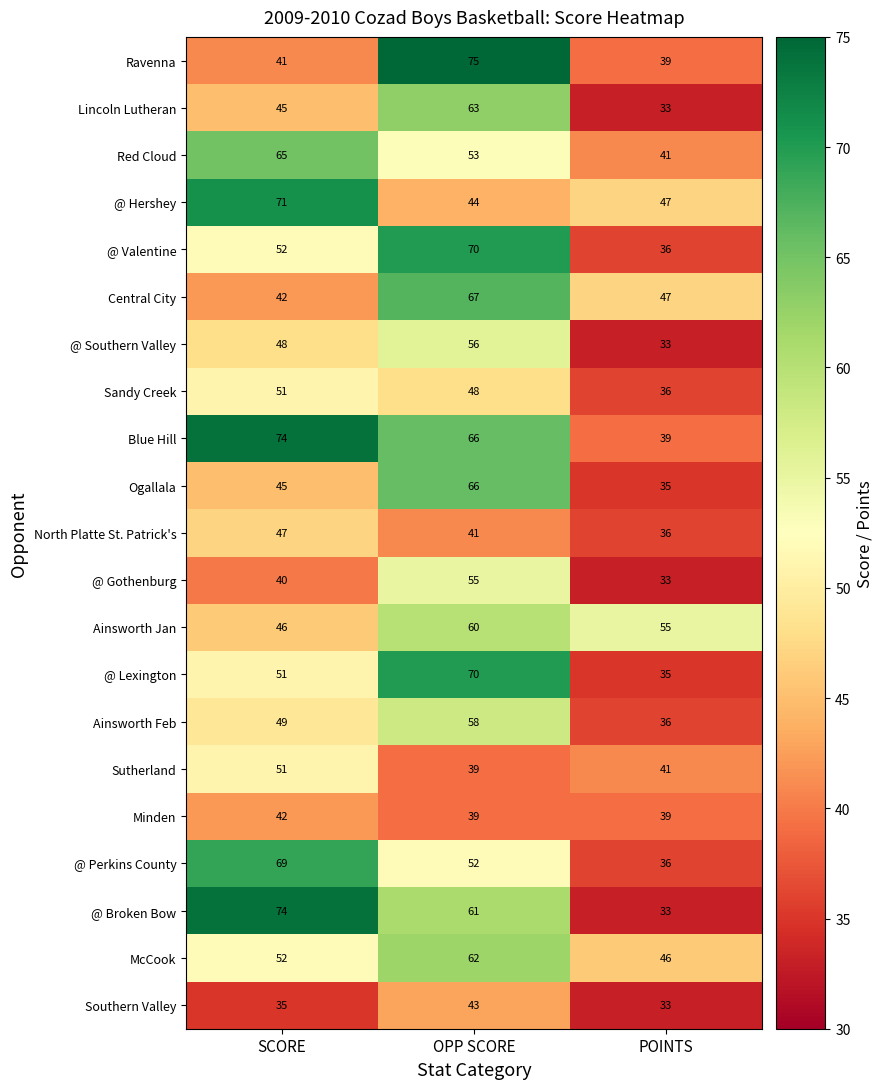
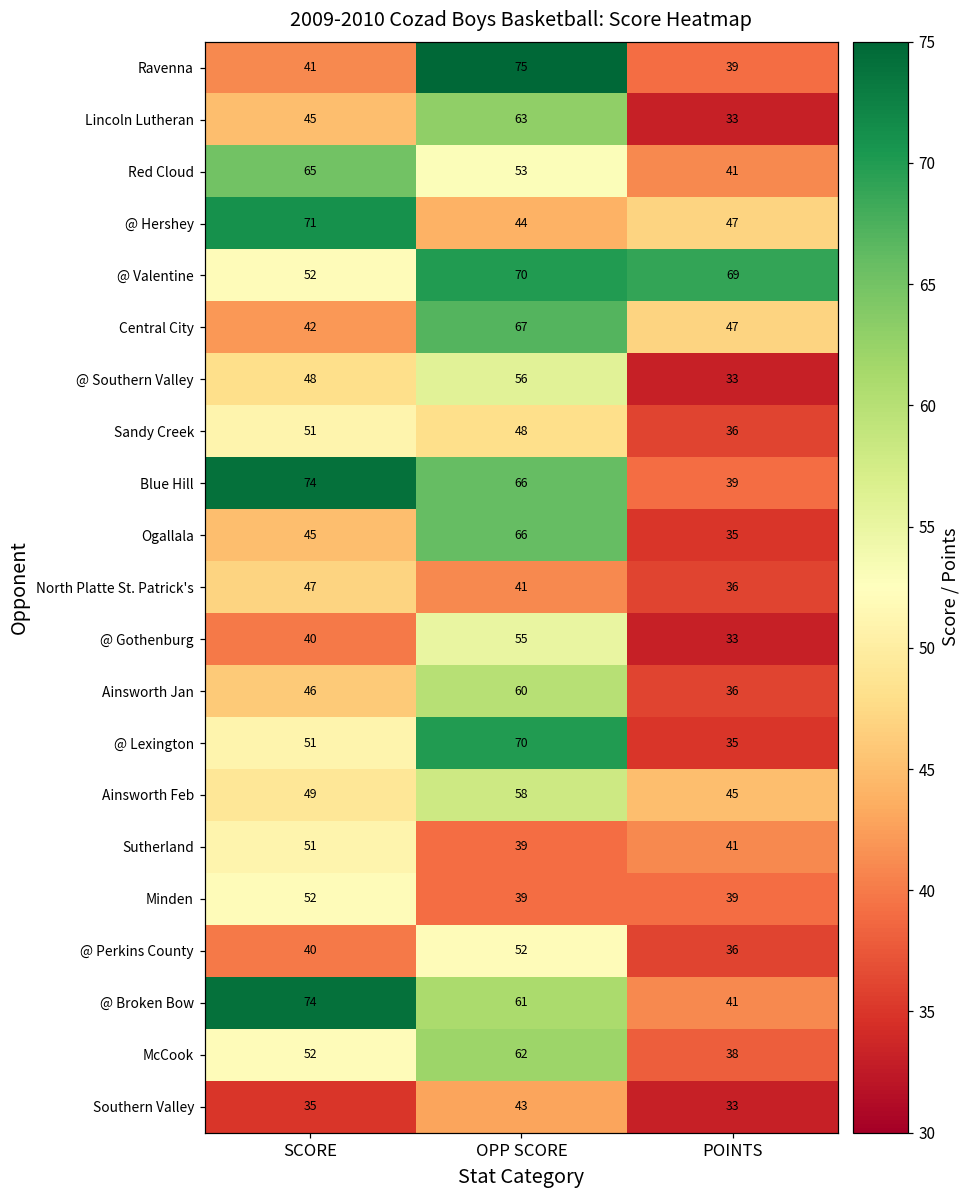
@ Valentine, POINTS: 36 -> 69
Ainsworth Jan, POINTS: 55 -> 36
Ainsworth Feb, POINTS: 36 -> 45
Minden, SCORE: 42 -> 52
@ Perkins County, SCORE: 69 -> 40
@ Broken Bow, POINTS: 33 -> 41
McCook, POINTS: 46 -> 38
